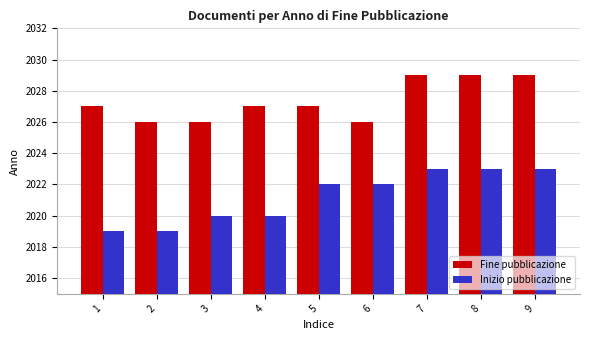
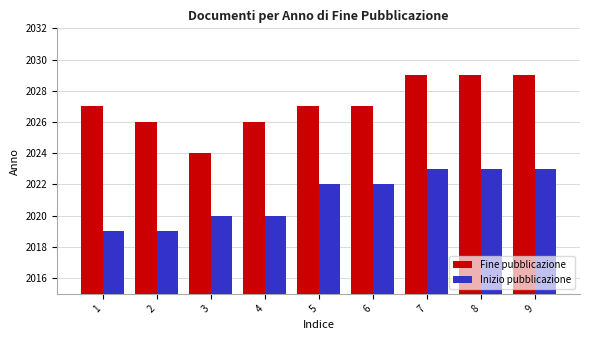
Fine pubblicazione, 3: 2026 -> 2024
Fine pubblicazione, 4: 2027 -> 2026
Fine pubblicazione, 6: 2026 -> 2027
